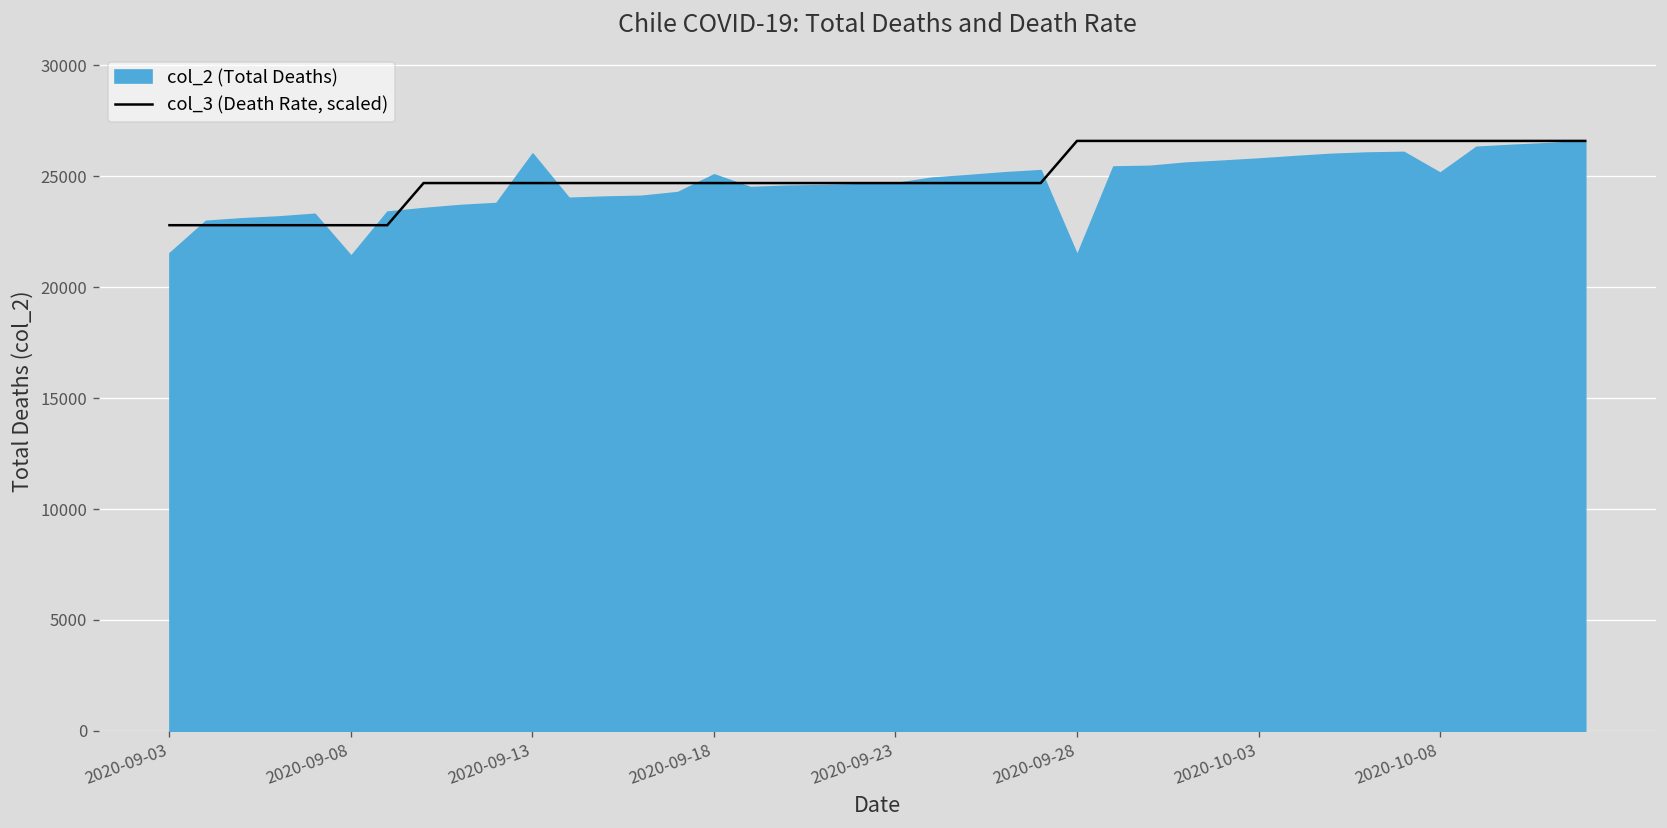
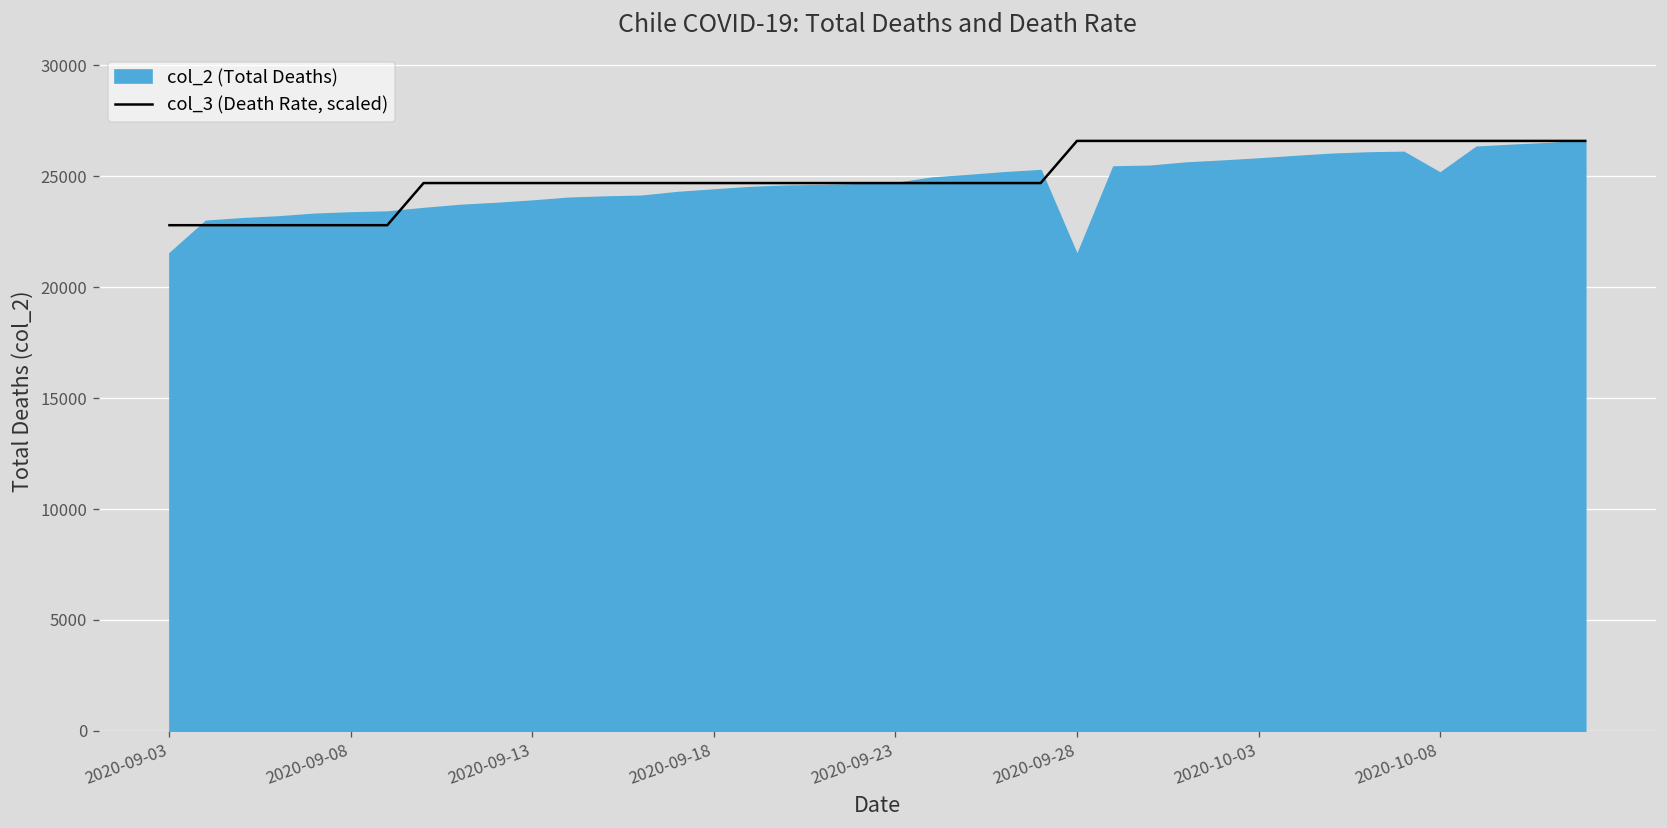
col_2 (Total Deaths), 2020-09-08: 21400 -> 23400
col_2 (Total Deaths), 2020-09-13: 26000 -> 23900
col_2 (Total Deaths), 2020-09-18: 25100 -> 24400
